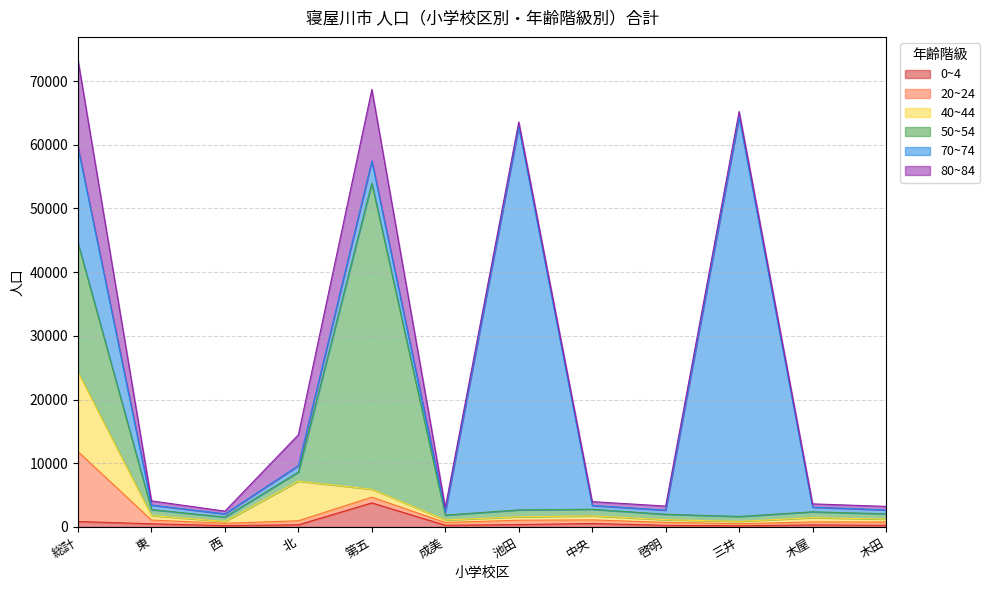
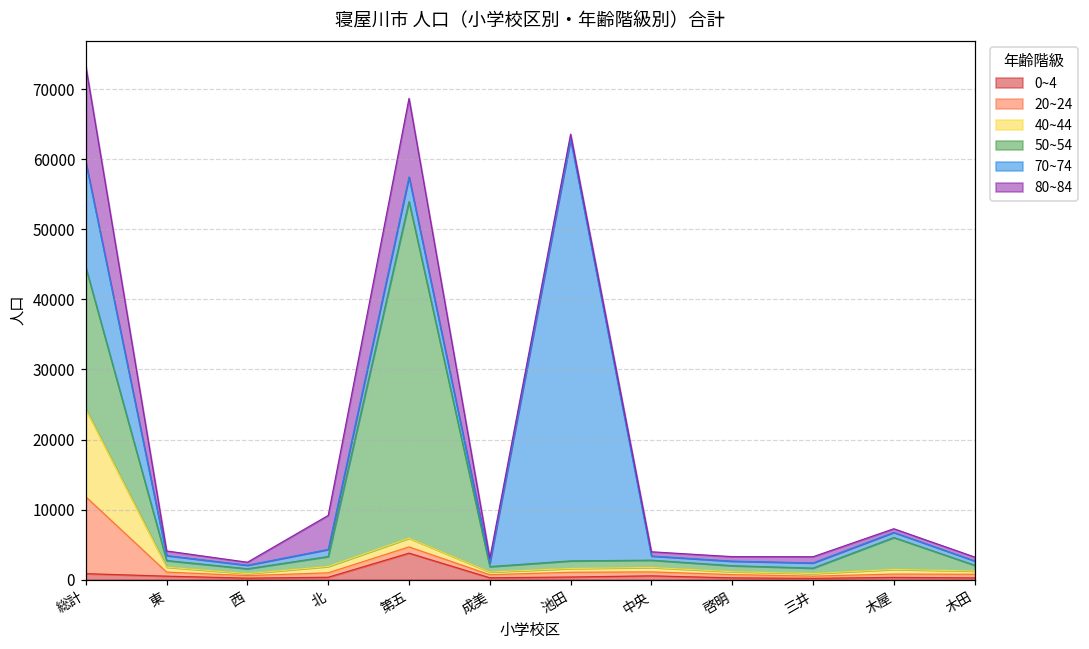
40~44, 北: 6000 -> 1000
70~74, 三井: 63000 -> 1000
50~54, 木屋: 1000 -> 5000
